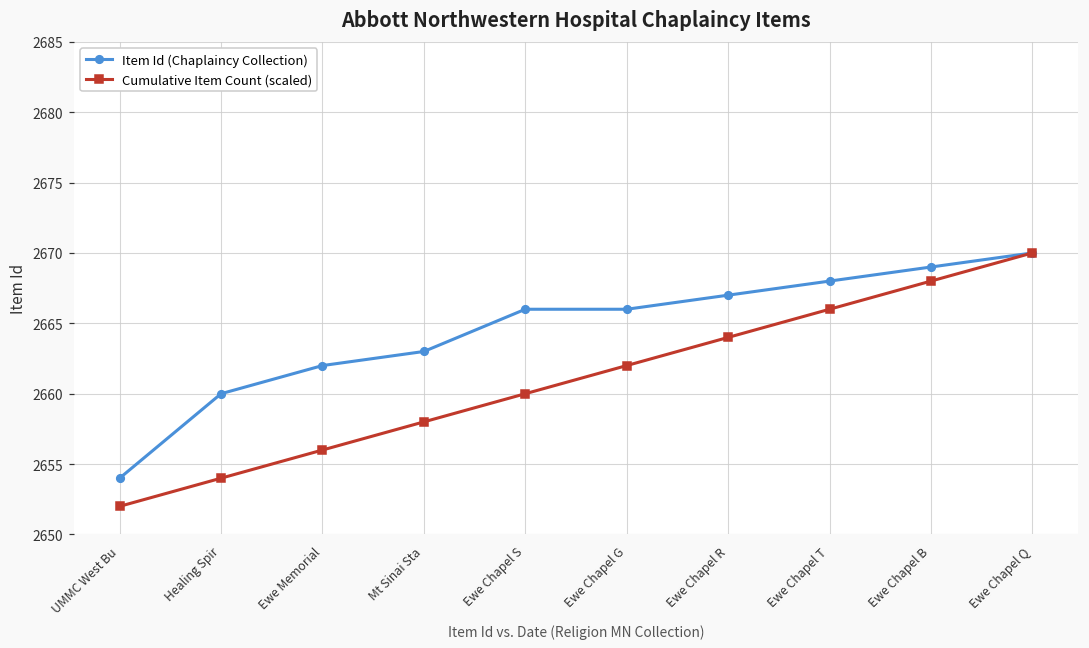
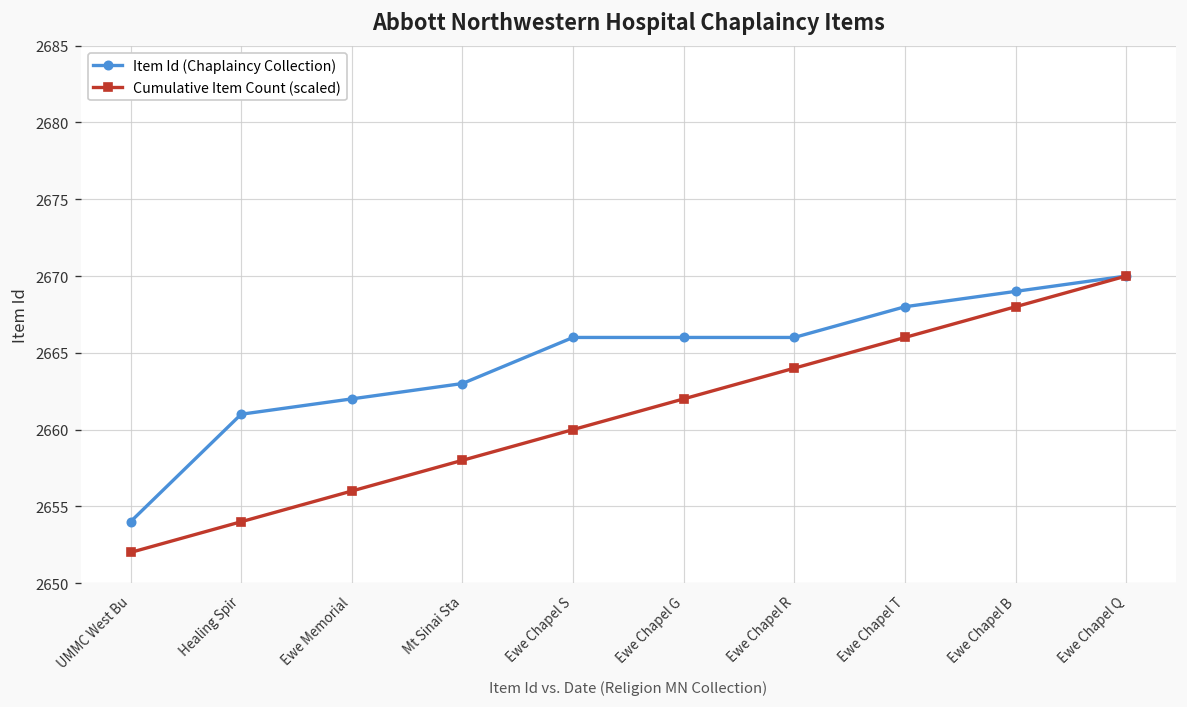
Item Id (Chaplaincy Collection), Healing Spir: 2660 -> 2661
Item Id (Chaplaincy Collection), Ewe Chapel R: 2667 -> 2666
